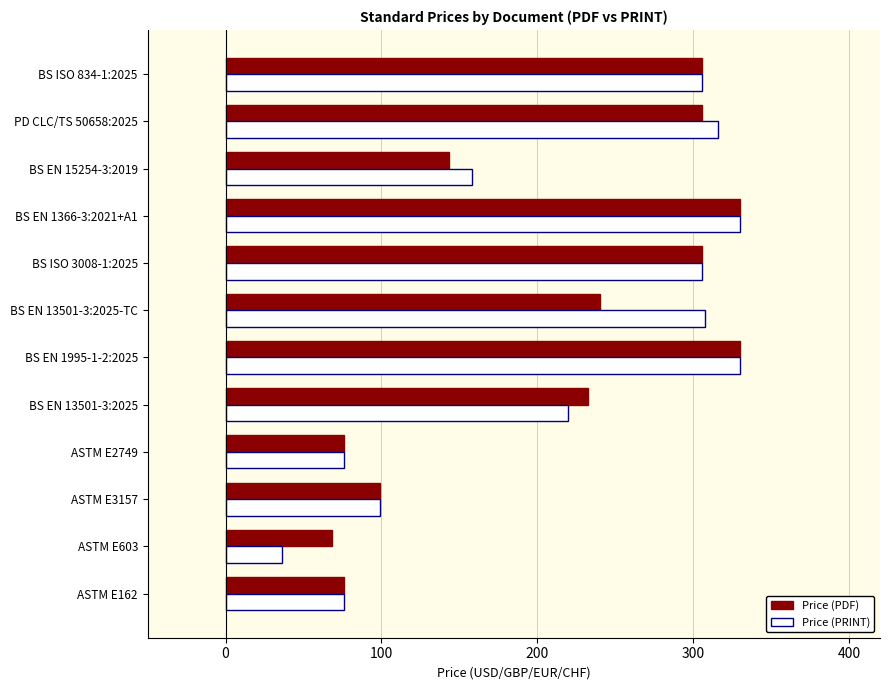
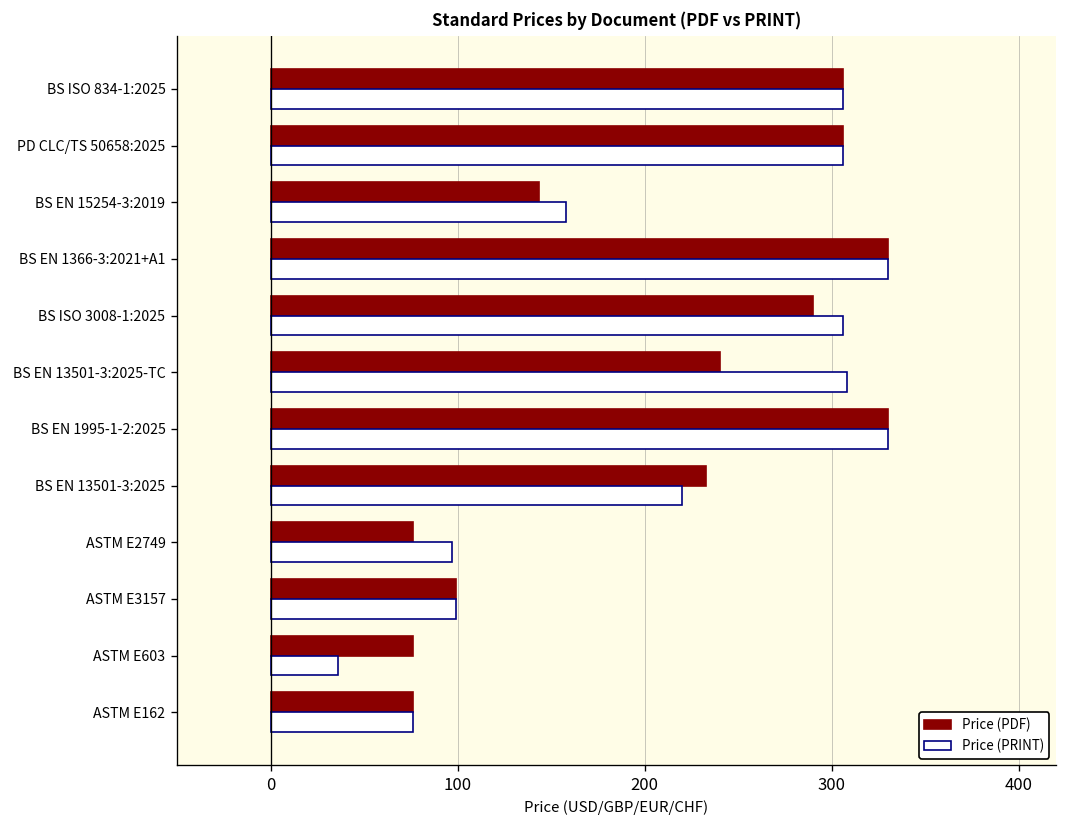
Price (PRINT), PD CLC/TS 50658:2025: 316 -> 306
Price (PDF), BS ISO 3008-1:2025: 306 -> 290
Price (PRINT), ASTM E2749: 76 -> 97
Price (PDF), ASTM E603: 69 -> 76
